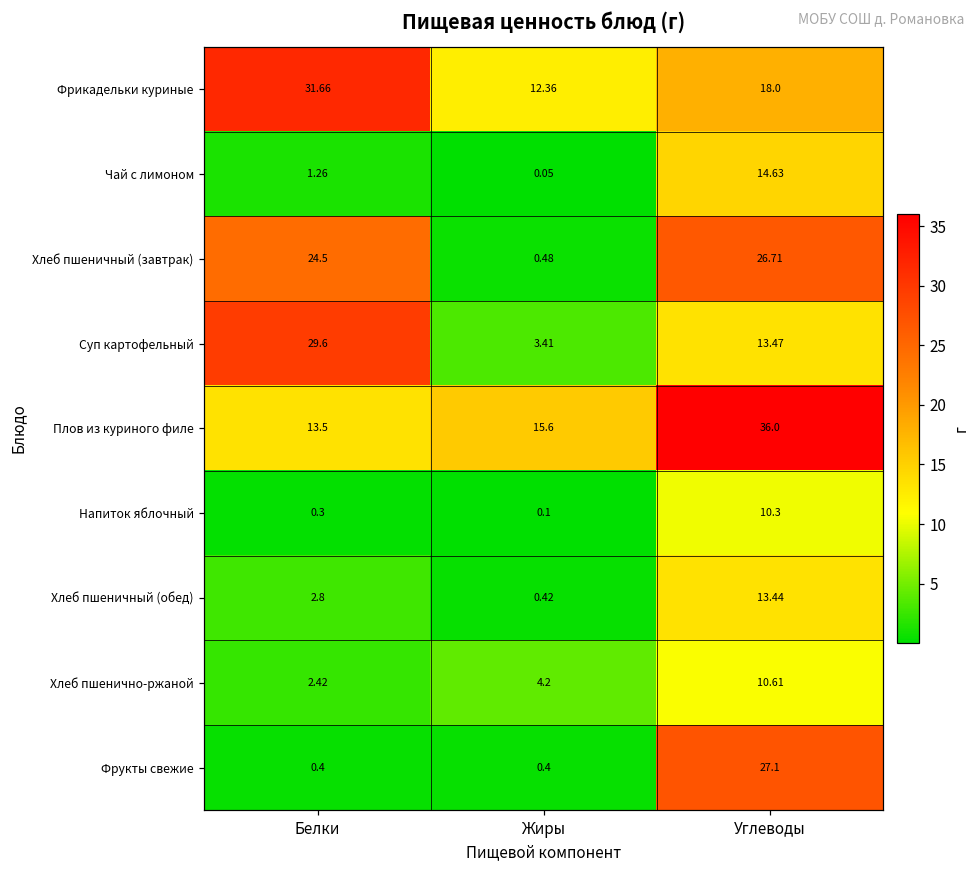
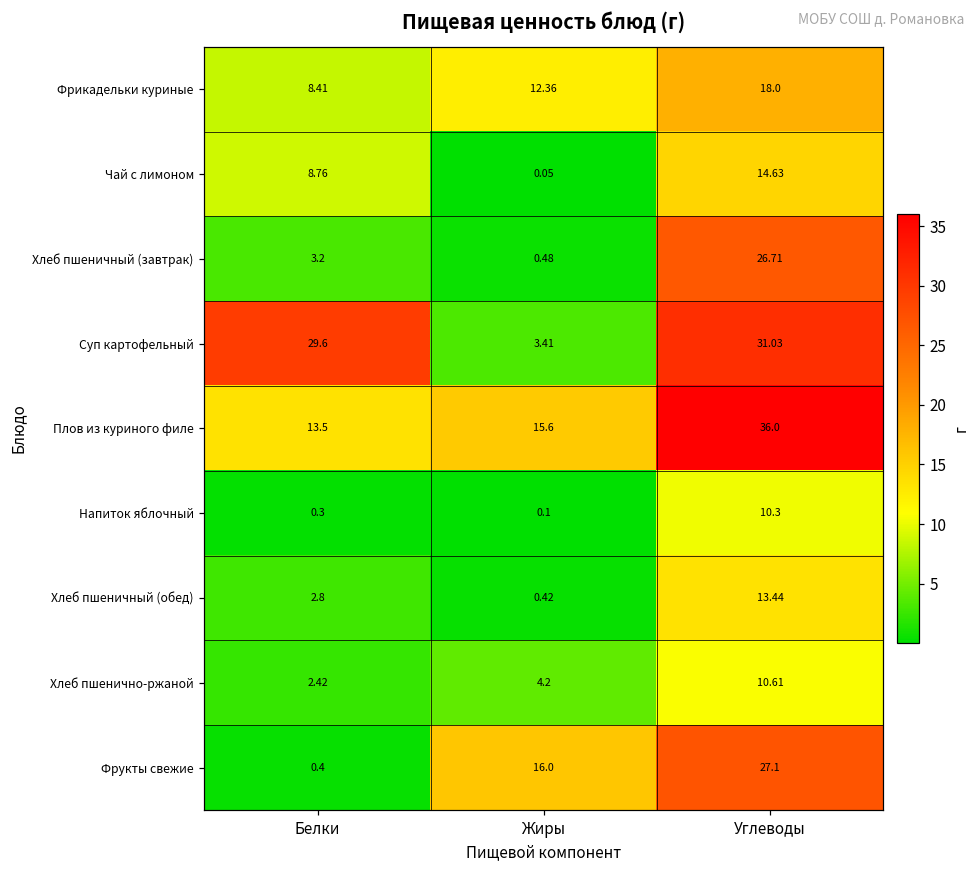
Фрикадельки куриные, Белки: 31.66 -> 8.41
Чай с лимоном, Белки: 1.26 -> 8.76
Хлеб пшеничный (завтрак), Белки: 24.5 -> 3.2
Суп картофельный, Углеводы: 13.47 -> 31.03
Фрукты свежие, Жиры: 0.4 -> 16.0
